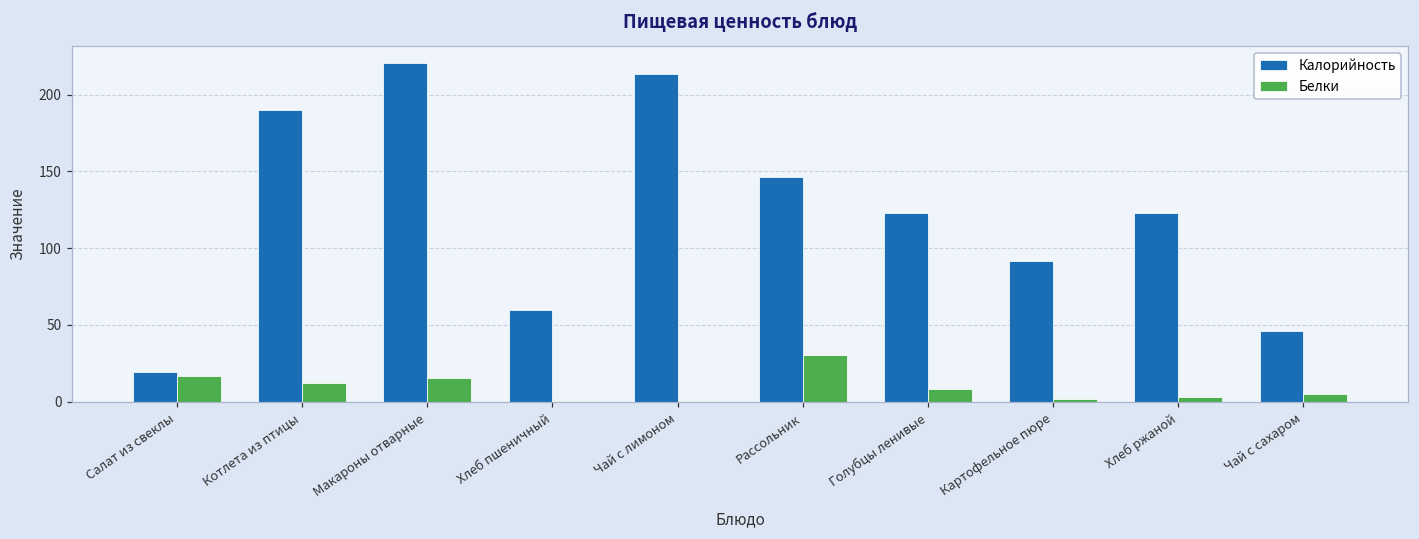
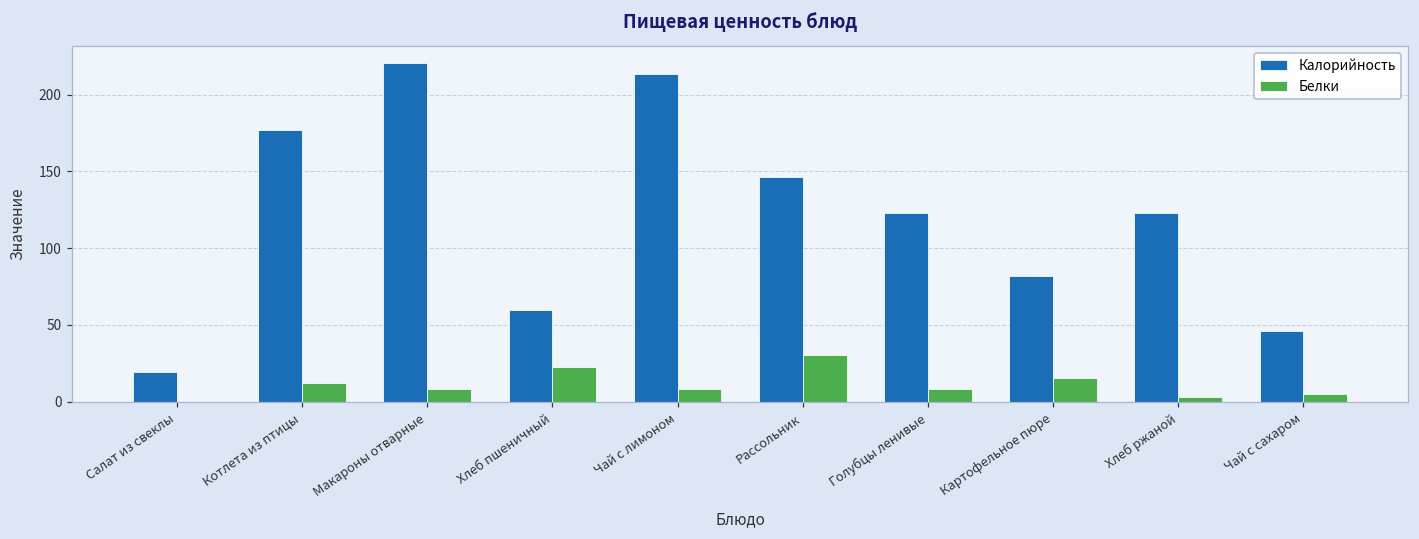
Белки, Салат из свеклы: 17 -> 0
Калорийность, Котлета из птицы: 190 -> 177
Белки, Макароны отварные: 16 -> 9
Белки, Хлеб пшеничный: 1 -> 23
Белки, Чай с лимоном: 1 -> 8
Калорийность, Картофельное пюре: 92 -> 82
Белки, Картофельное пюре: 2 -> 16
